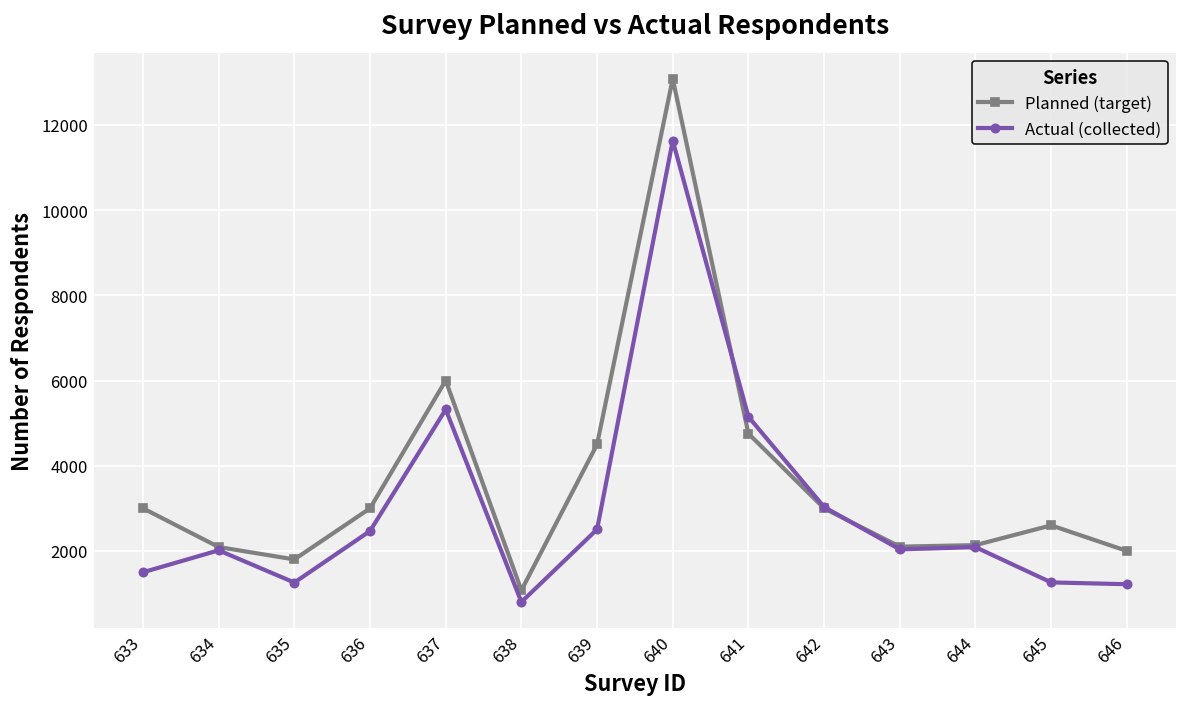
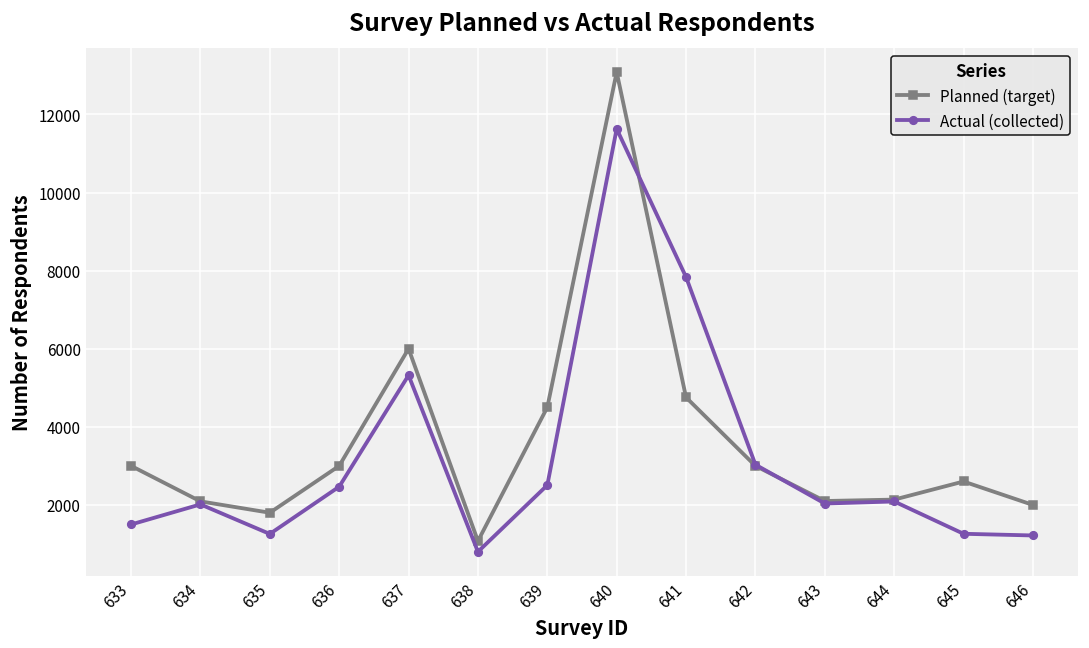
Actual (collected), 641: 5200 -> 7800
